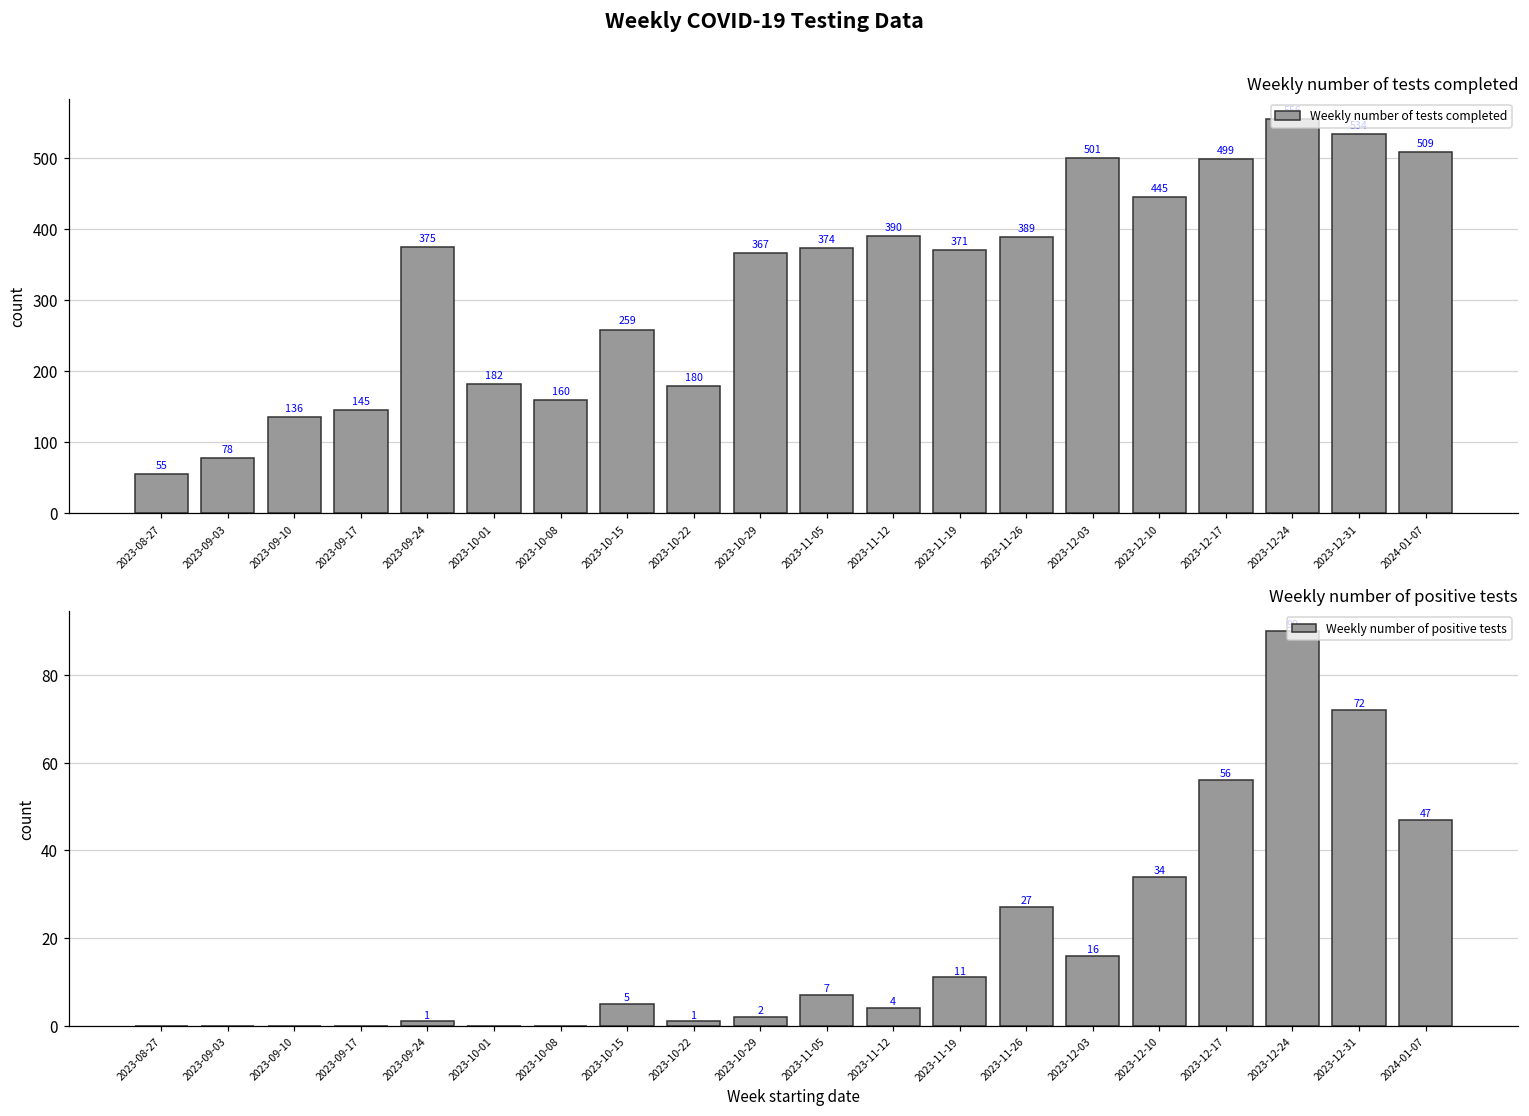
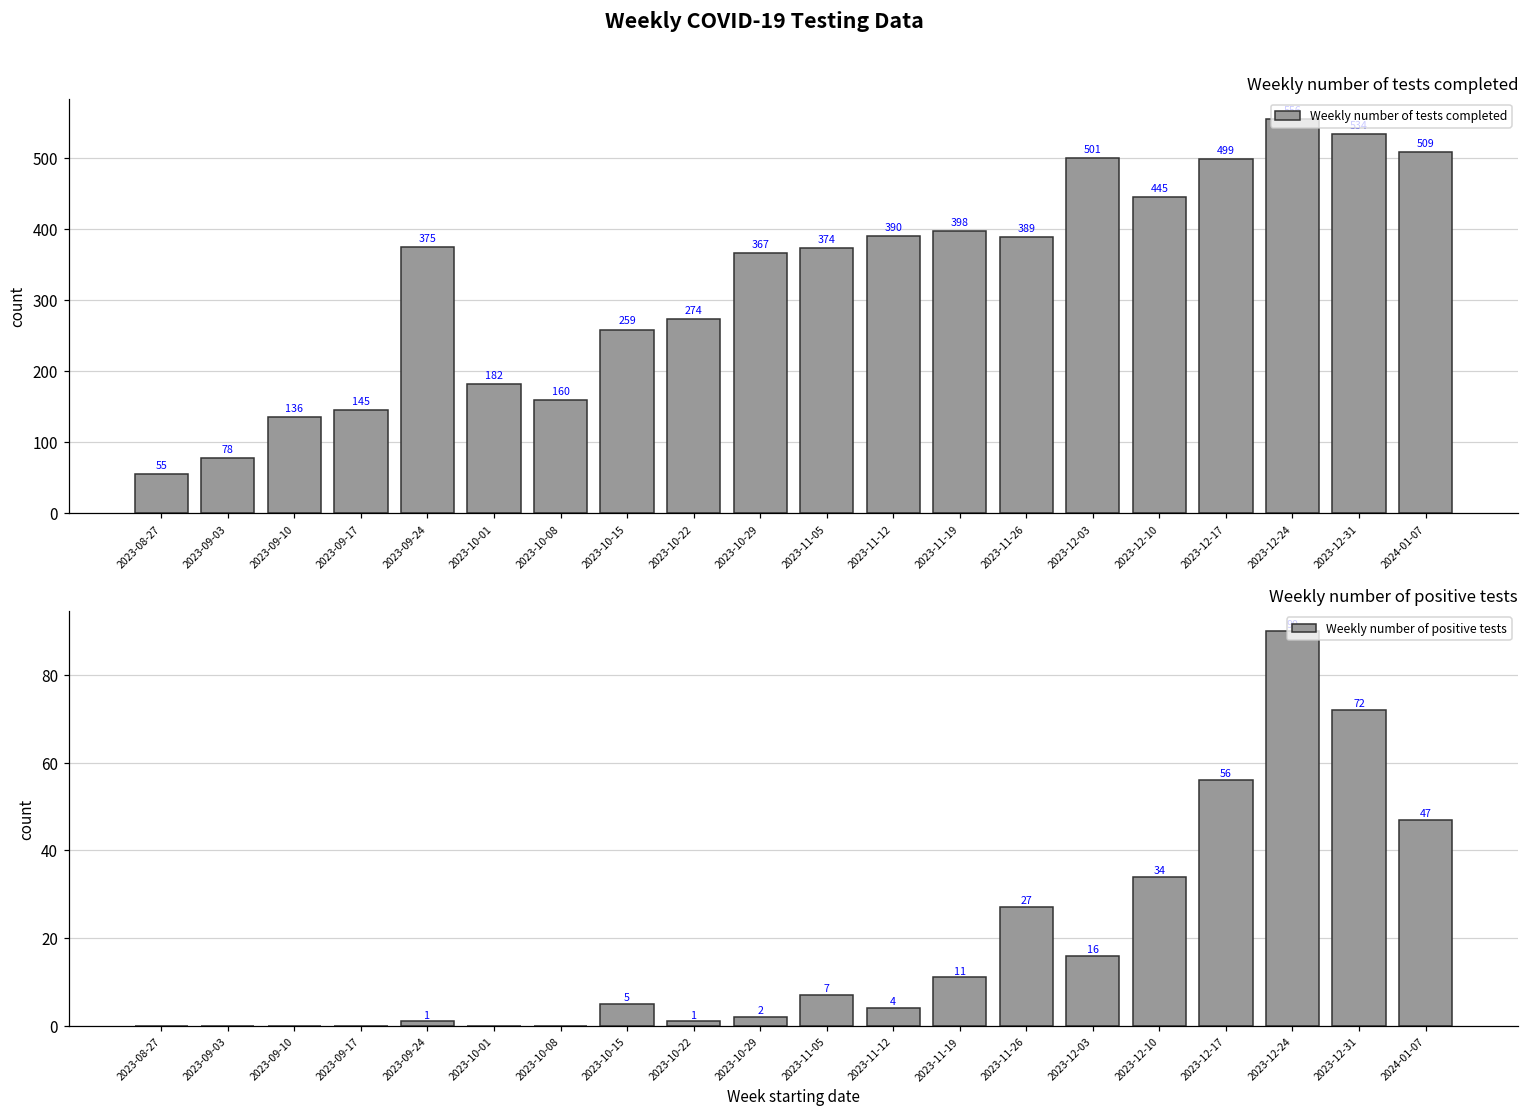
Weekly number of tests completed, 2023-10-22: 180 -> 274
Weekly number of tests completed, 2023-11-19: 371 -> 398
